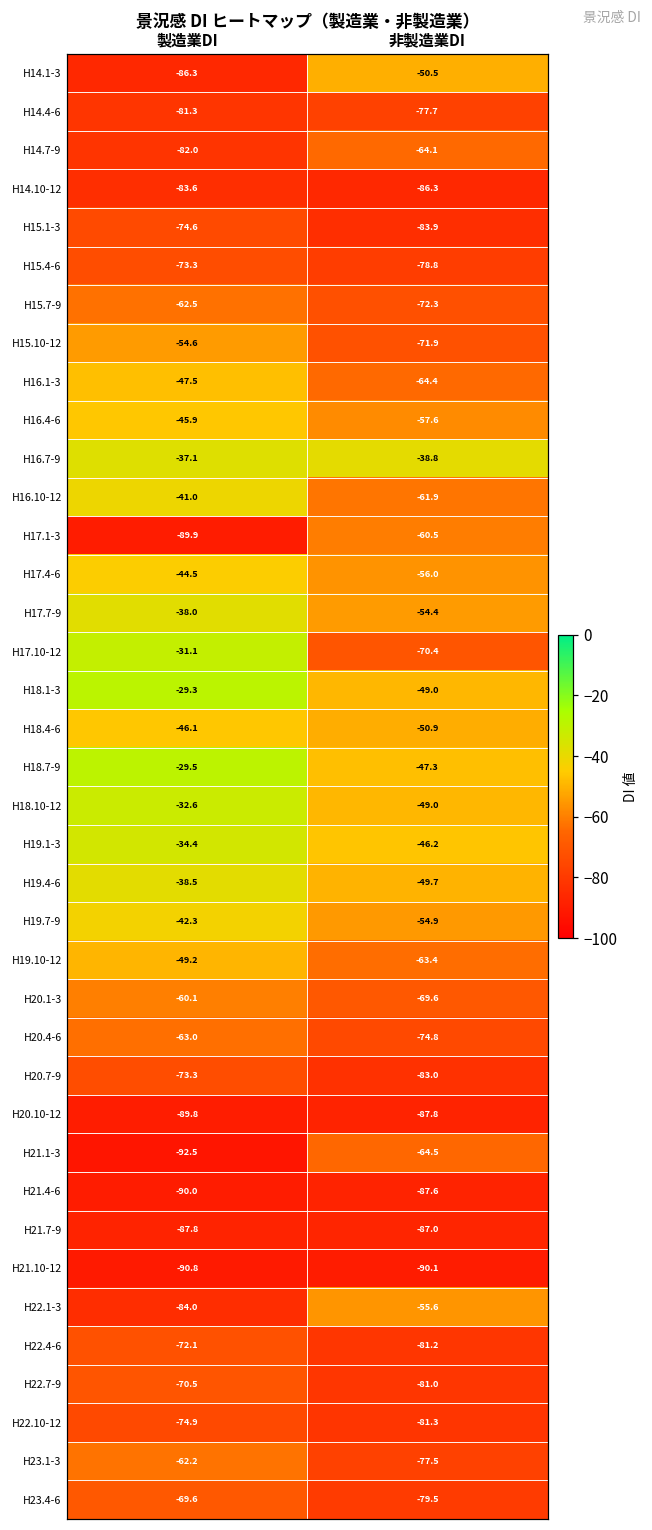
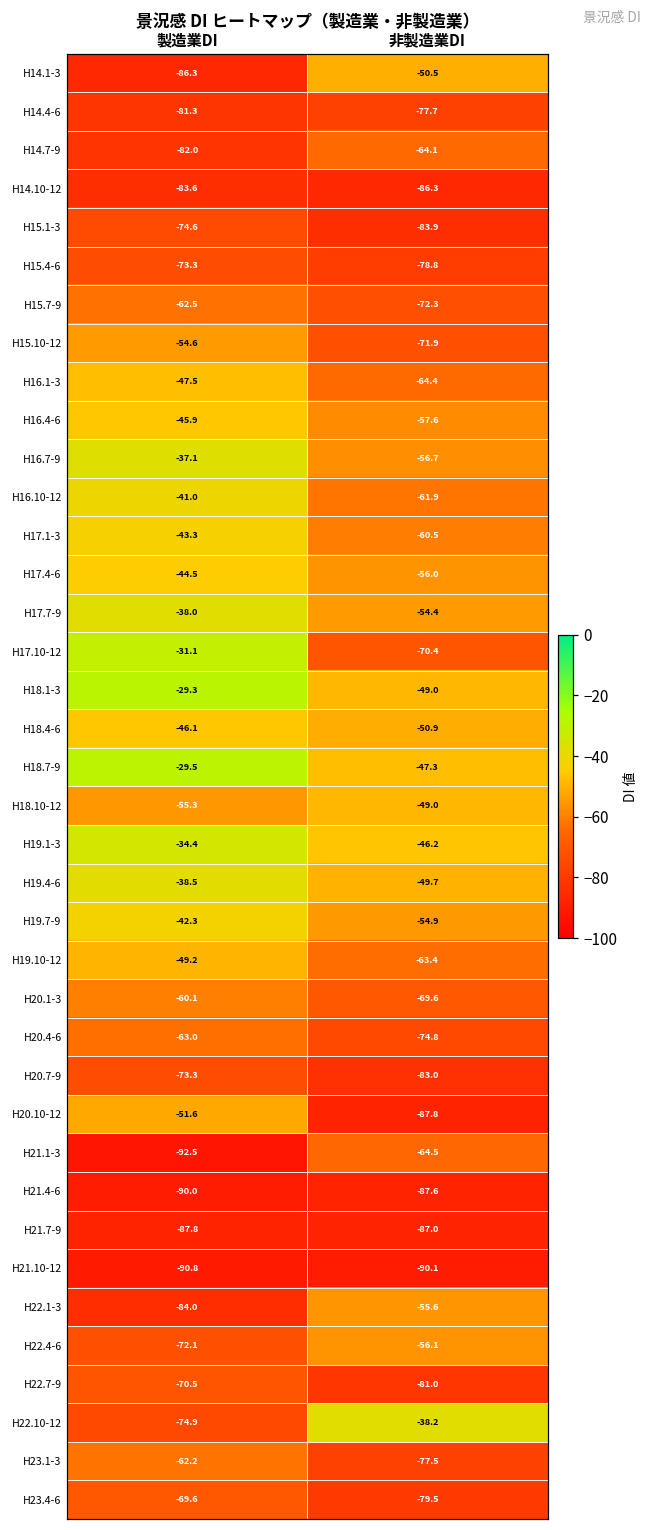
H16.7-9, 非製造業DI: -38.8 -> -56.7
H17.1-3, 製造業DI: -89.9 -> -43.3
H18.10-12, 製造業DI: -32.6 -> -55.3
H20.10-12, 製造業DI: -89.8 -> -51.6
H22.4-6, 非製造業DI: -81.2 -> -56.1
H22.10-12, 非製造業DI: -81.3 -> -38.2
